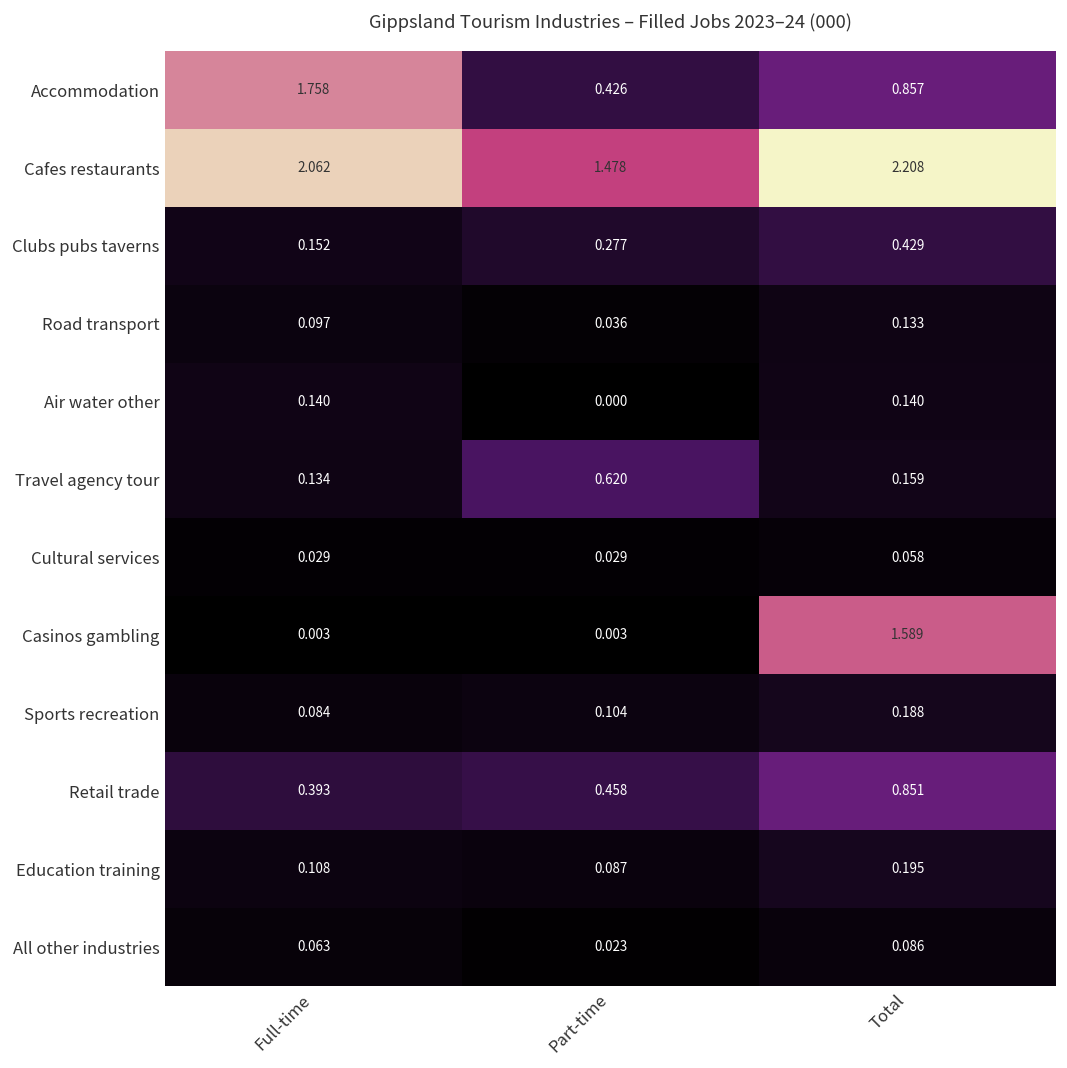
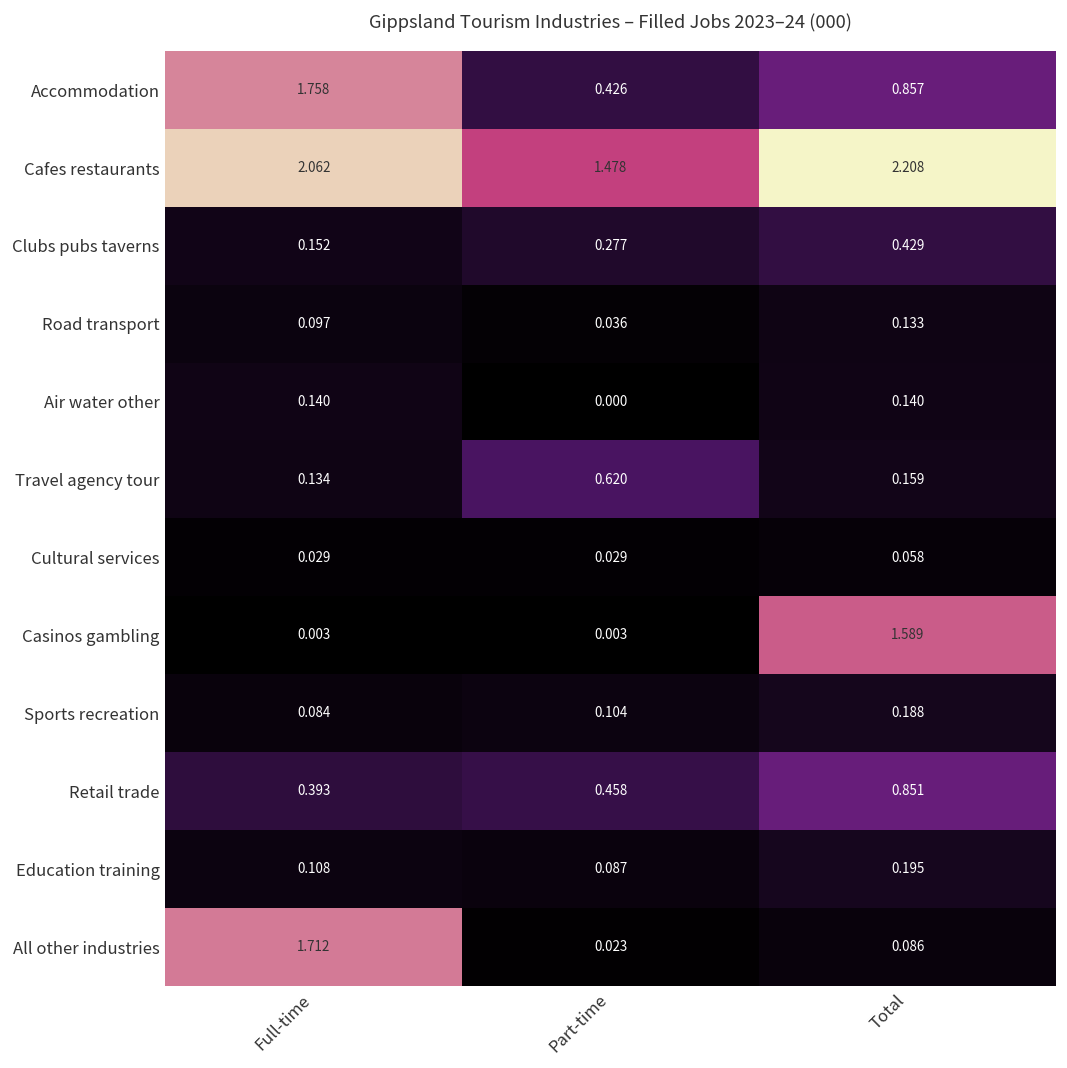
All other industries, Full-time: 0.063 -> 1.712
